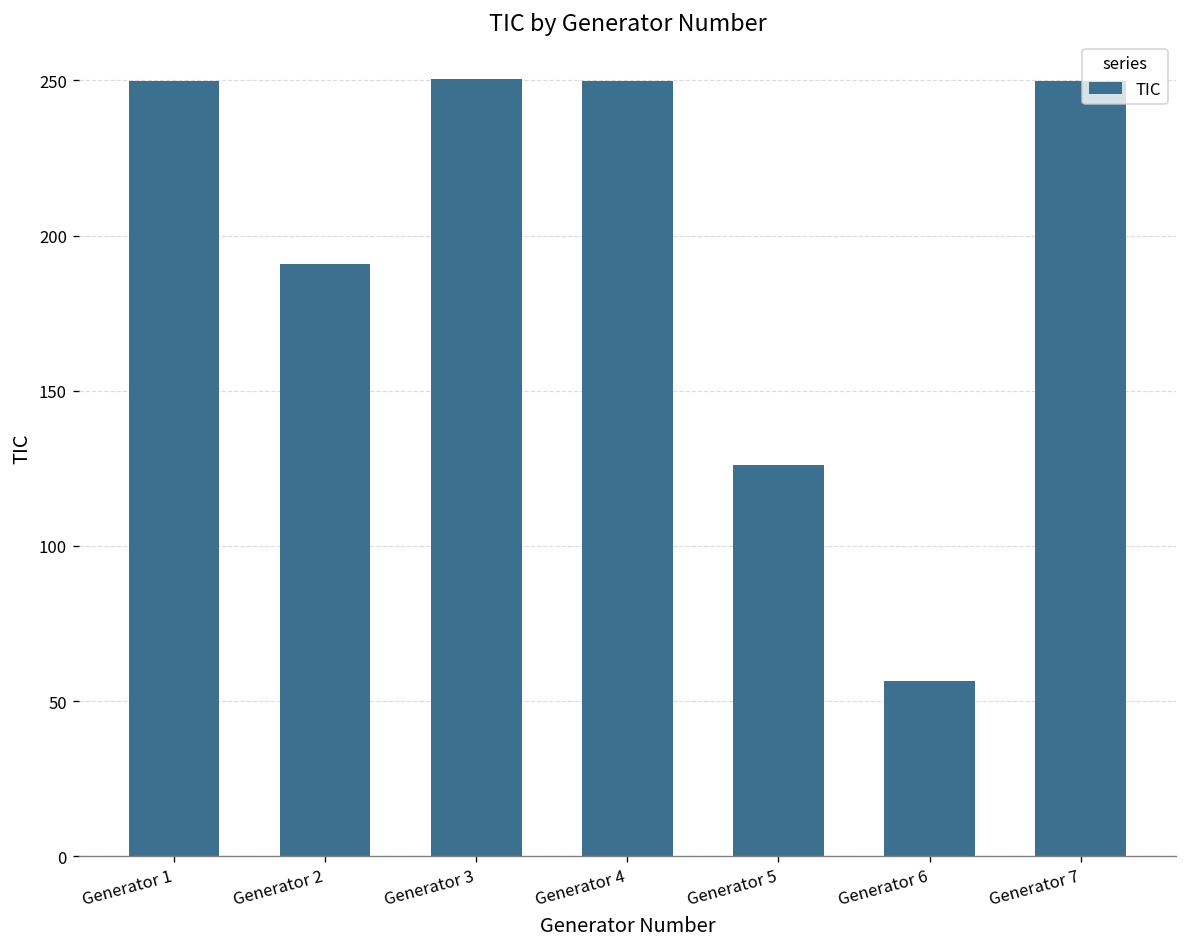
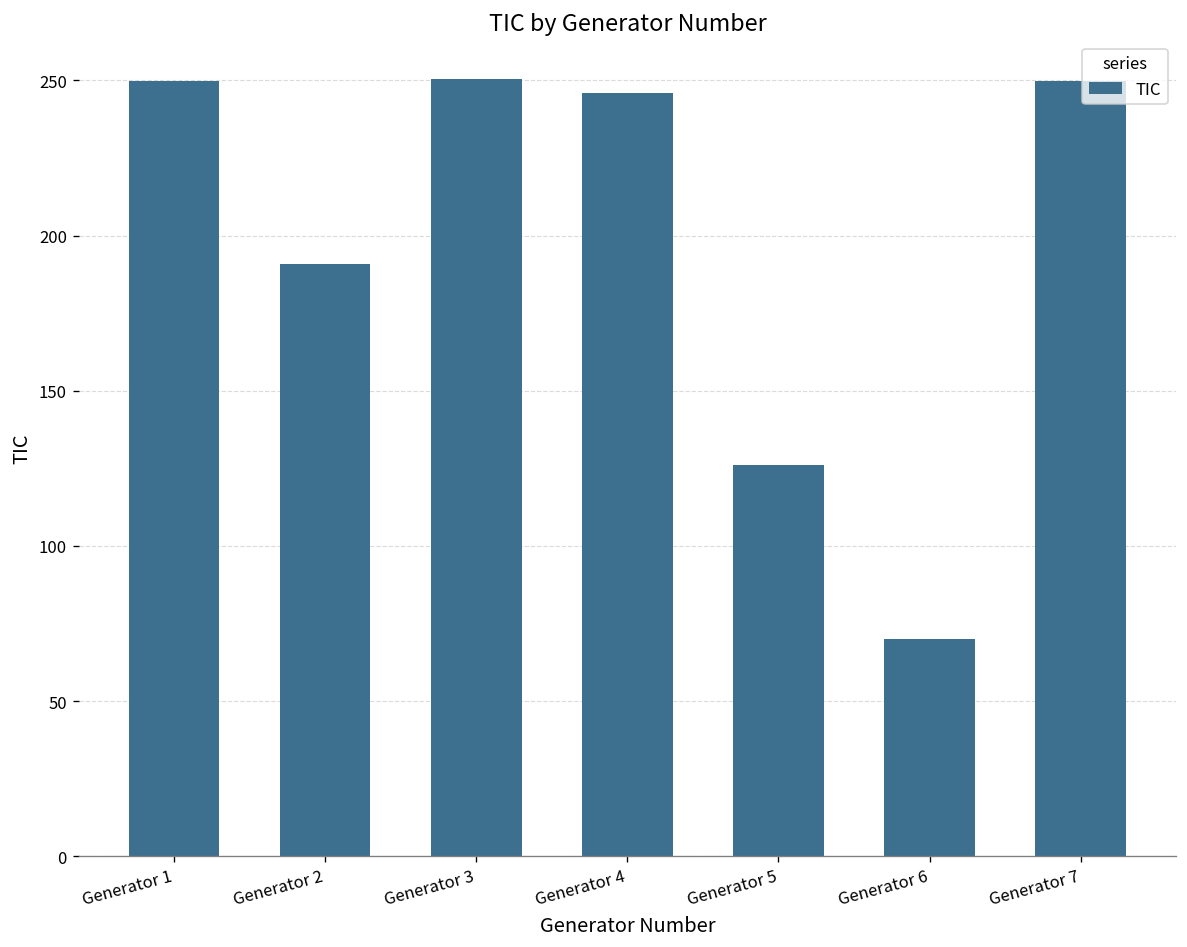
Generator 4: 250 -> 246
Generator 6: 56 -> 70
